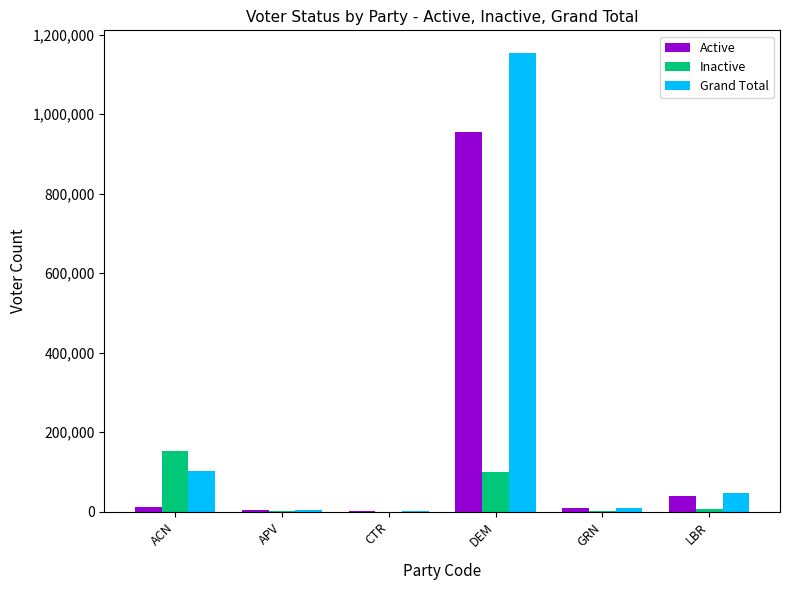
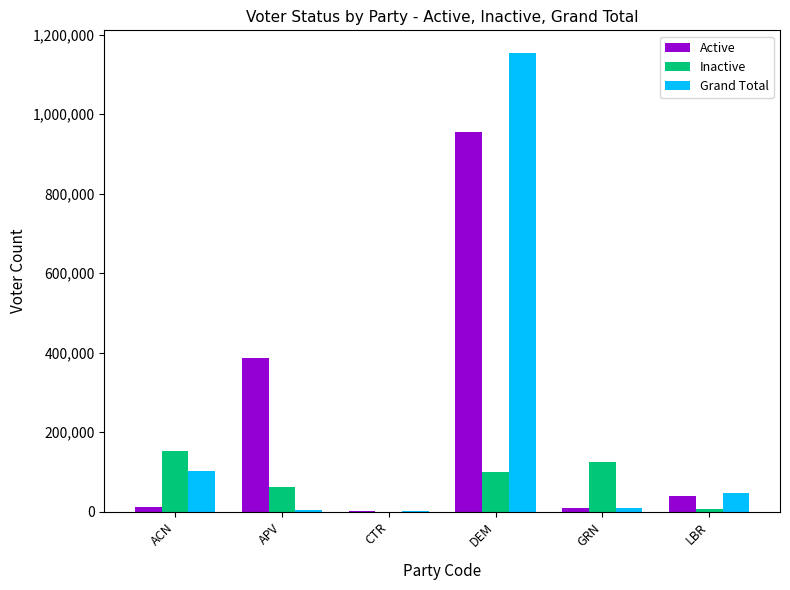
Active, APV: 0 -> 390,000
Inactive, APV: 0 -> 60,000
Inactive, GRN: 0 -> 130,000
